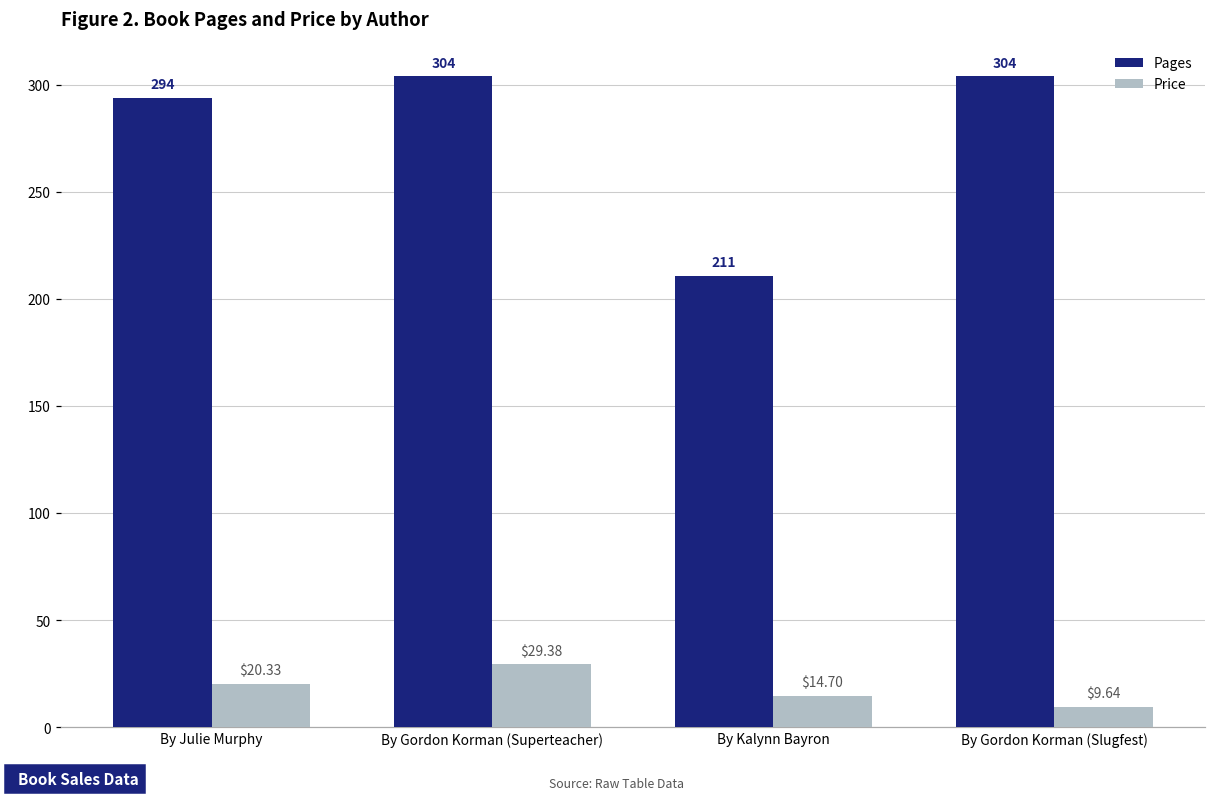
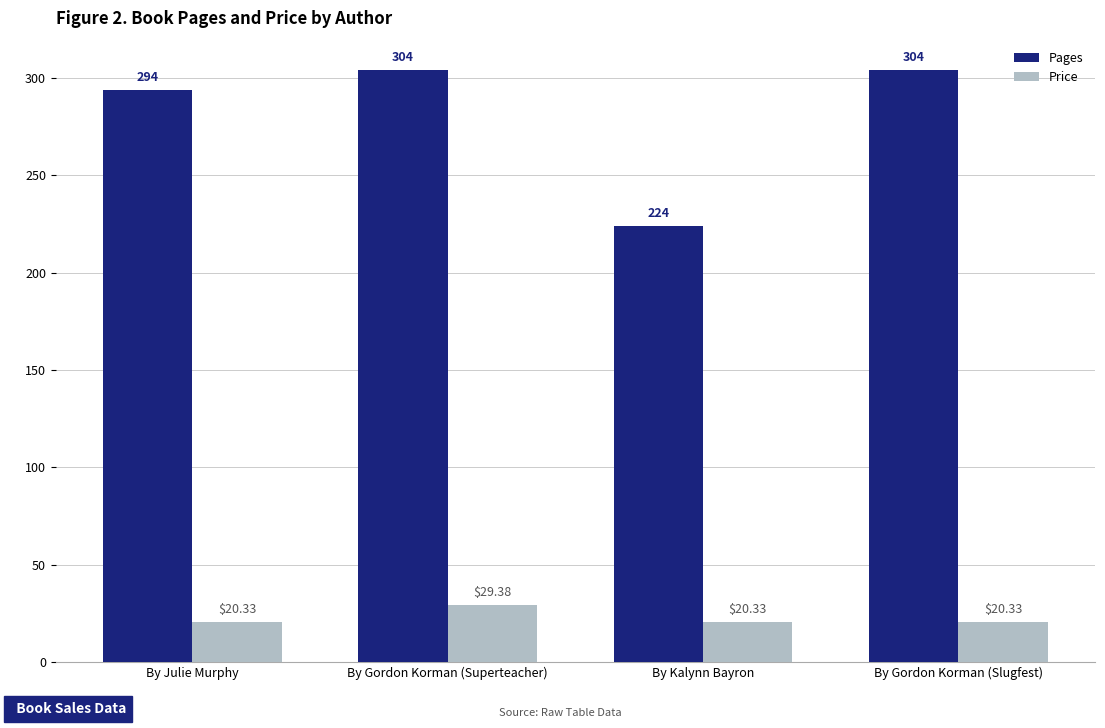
Pages, By Kalynn Bayron: 211 -> 224
Price, By Kalynn Bayron: $14.70 -> $20.33
Price, By Gordon Korman (Slugfest): $9.64 -> $20.33
